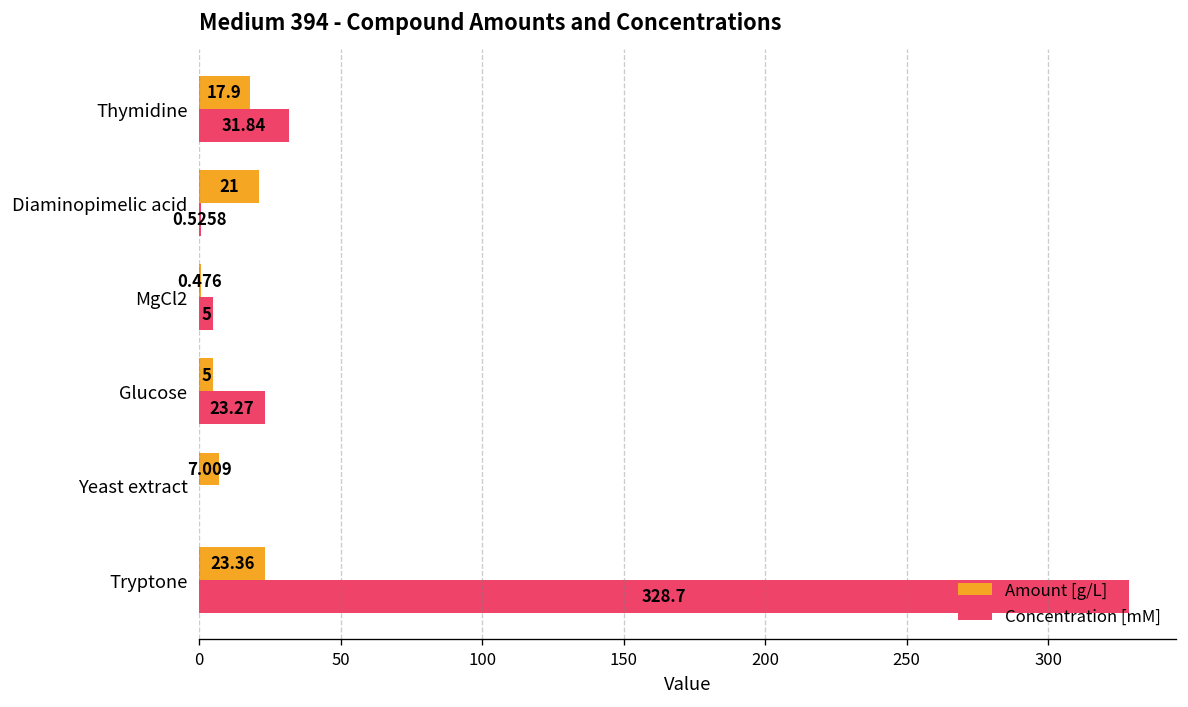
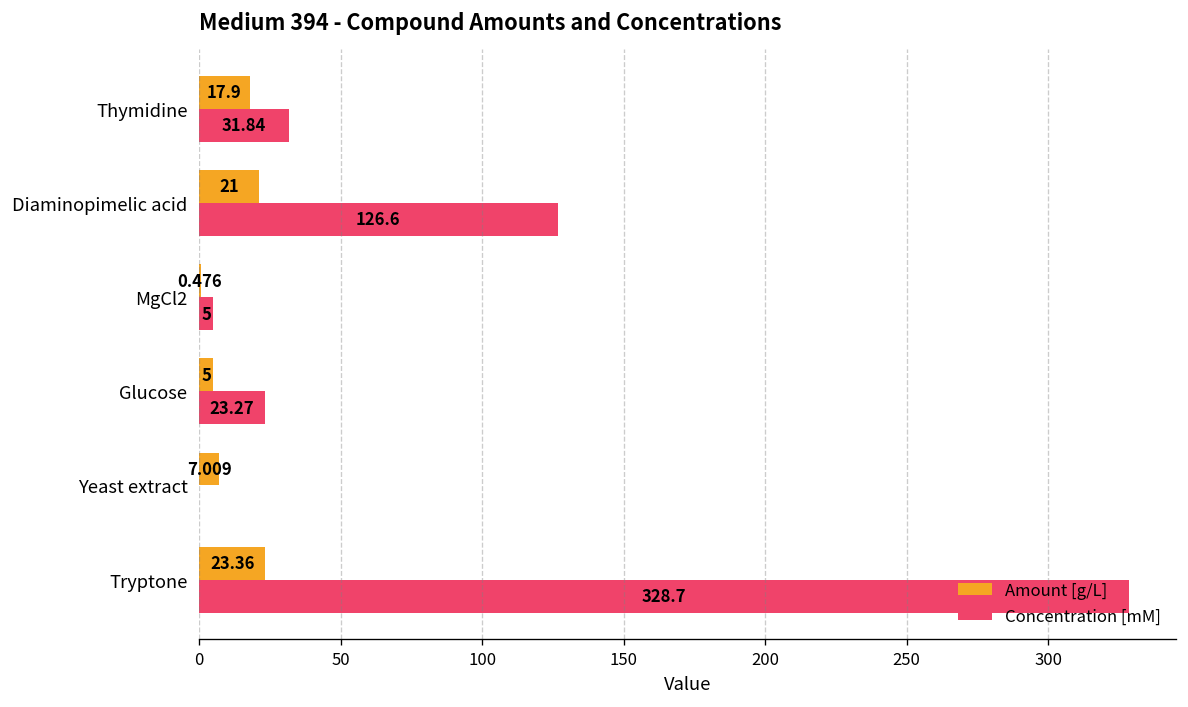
Concentration [mM], Diaminopimelic acid: 0.5258 -> 126.6
